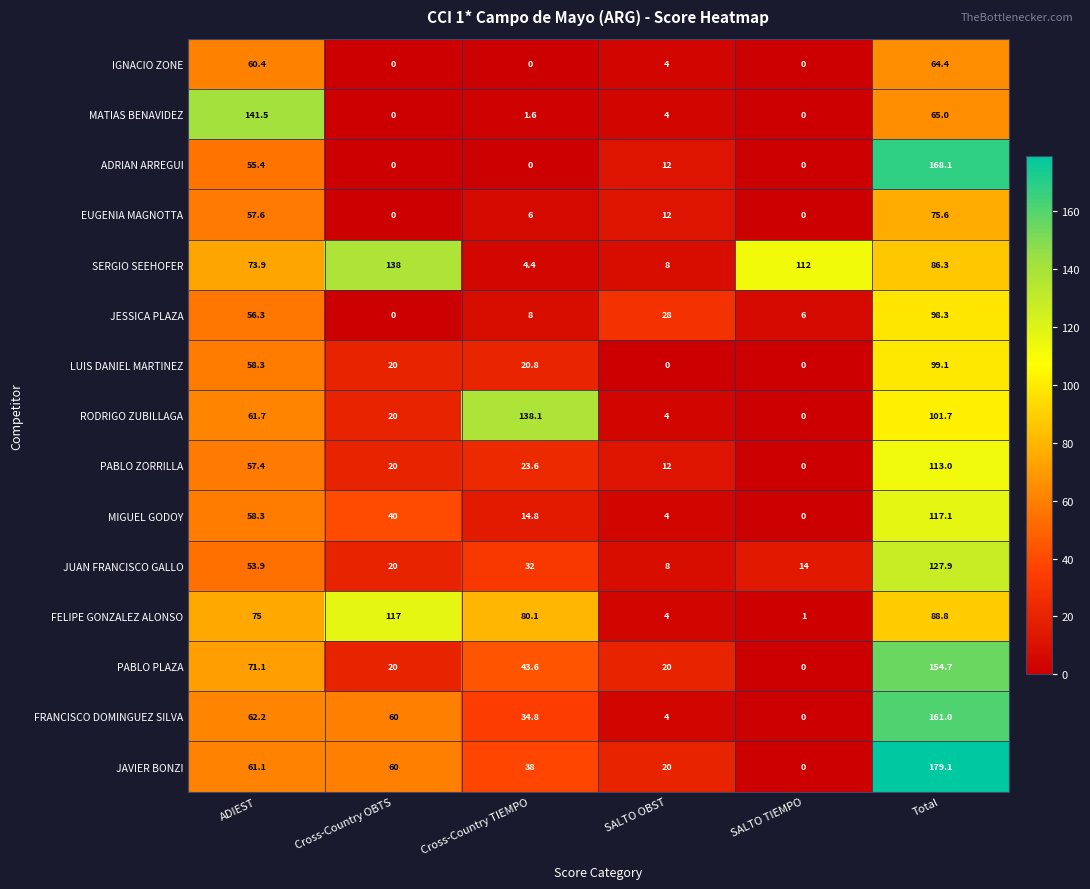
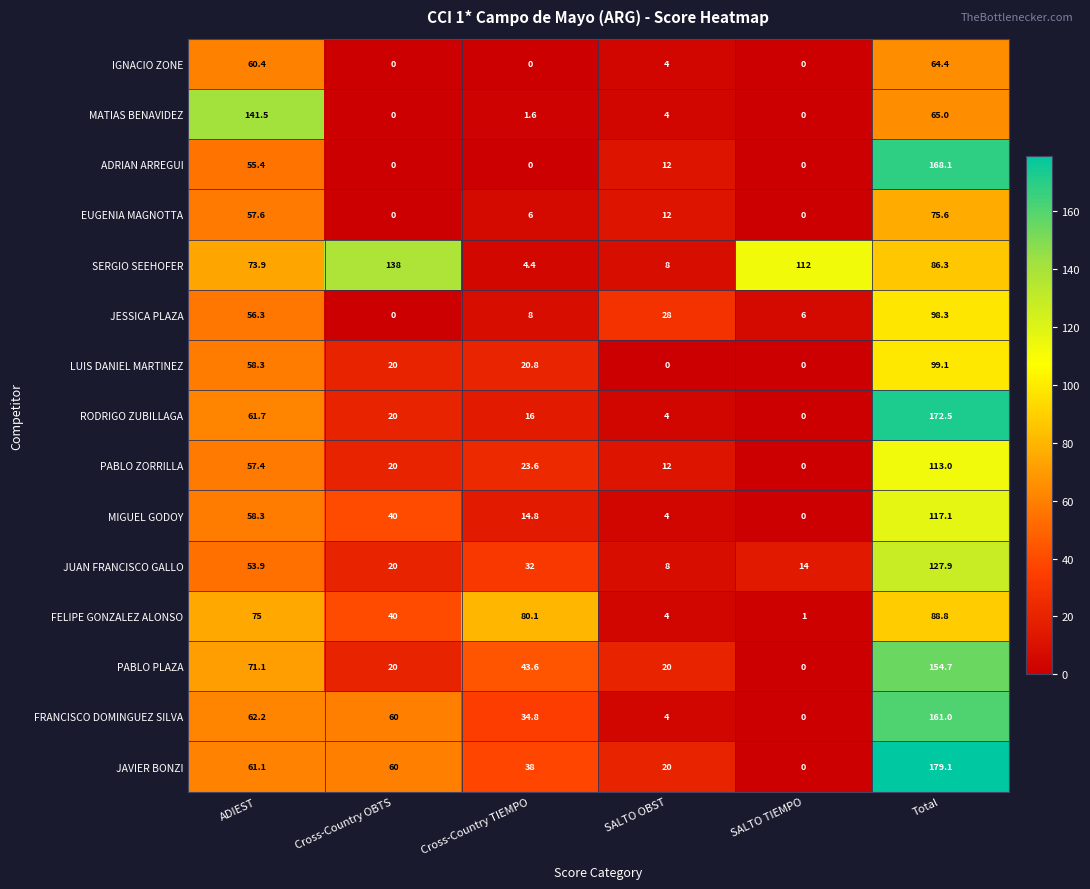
RODRIGO ZUBILLAGA, Cross-Country TIEMPO: 138.1 -> 16
RODRIGO ZUBILLAGA, Total: 101.7 -> 172.5
FELIPE GONZALEZ ALONSO, Cross-Country OBTS: 117 -> 40
